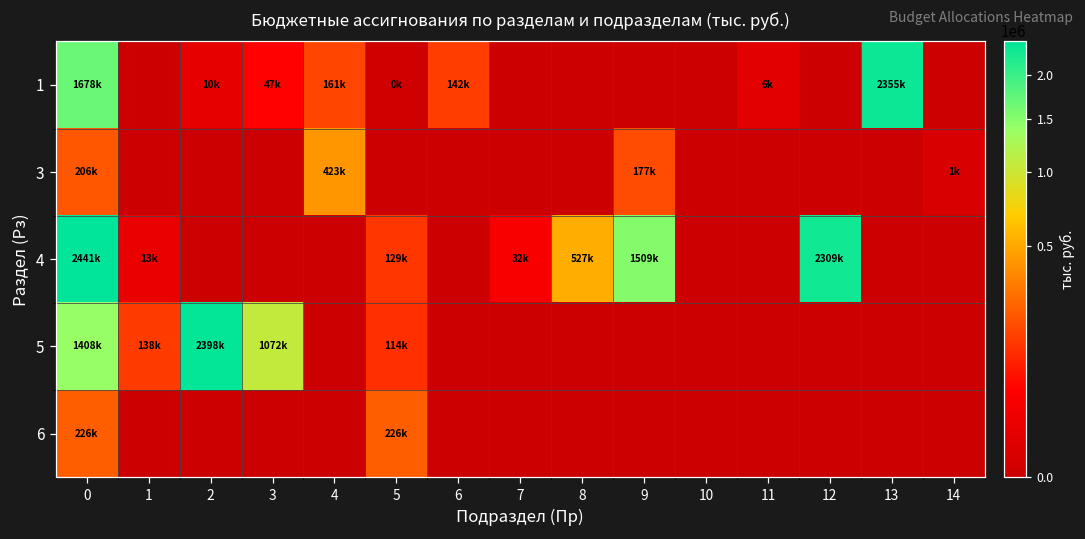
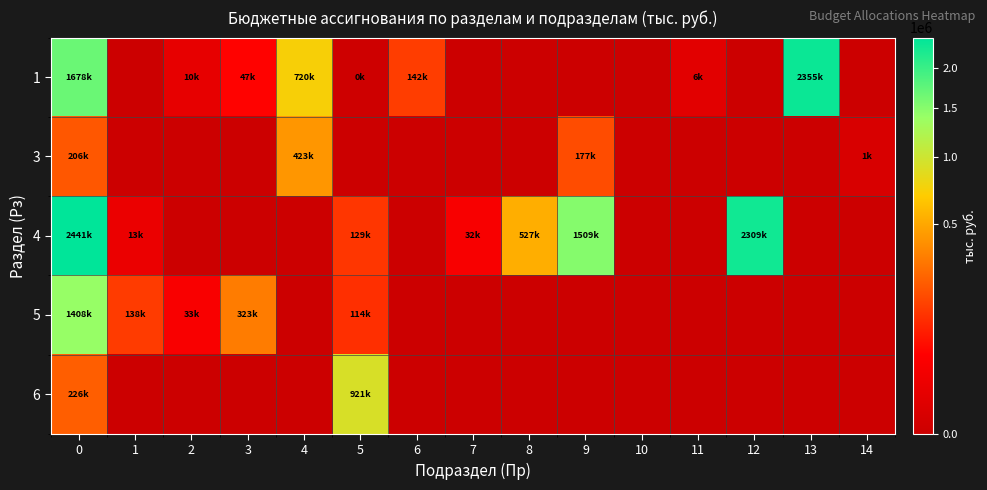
1, 4: 161k -> 720k
5, 2: 2398k -> 33k
5, 3: 1072k -> 323k
6, 5: 226k -> 921k
